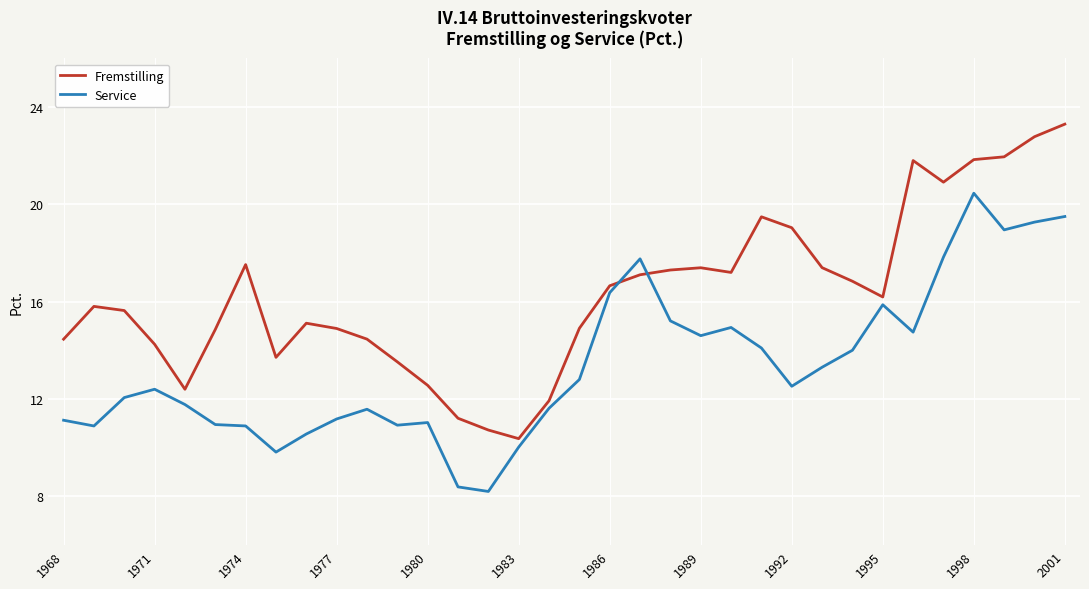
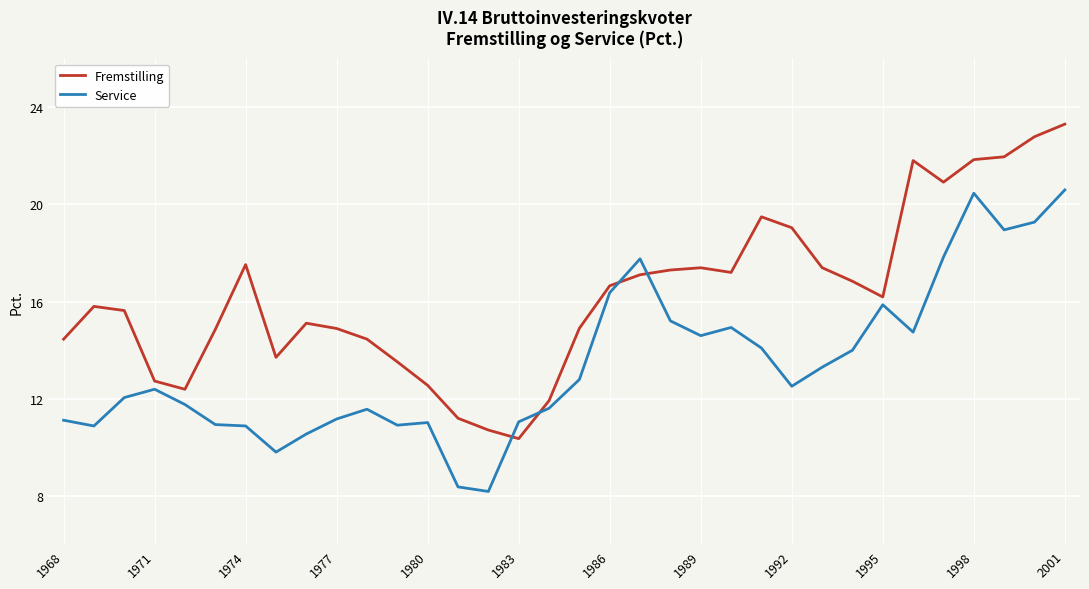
Fremstilling, 1971: 14.3 -> 12.7
Service, 1983: 10.0 -> 11.1
Service, 2001: 19.5 -> 20.6
